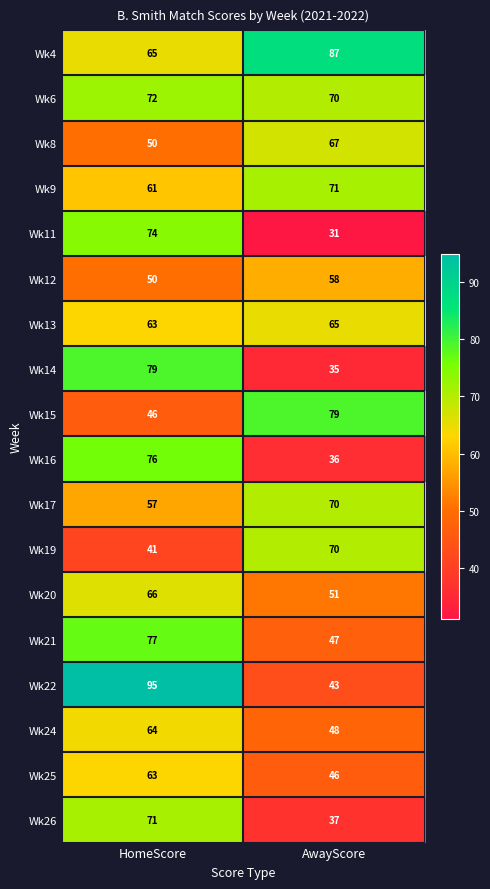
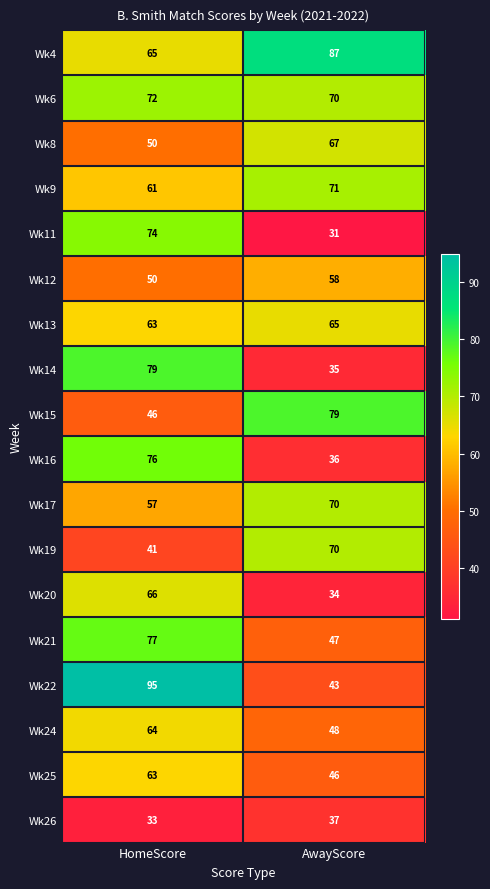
Wk20, AwayScore: 51 -> 34
Wk26, HomeScore: 71 -> 33
